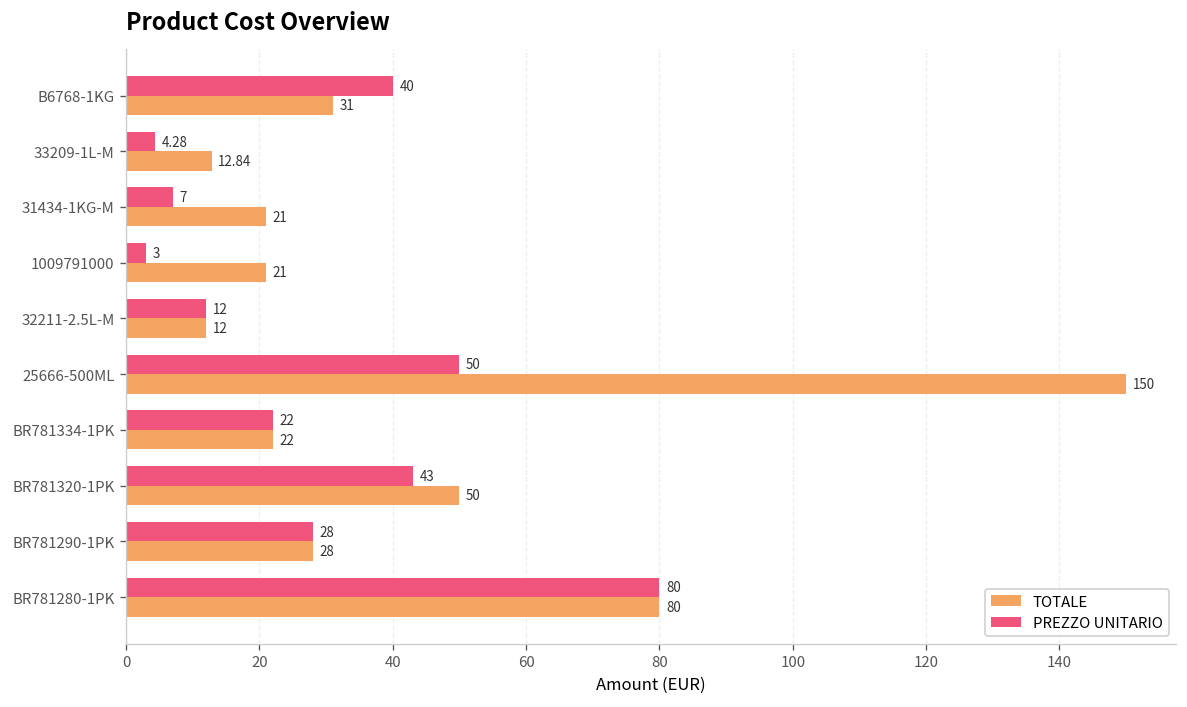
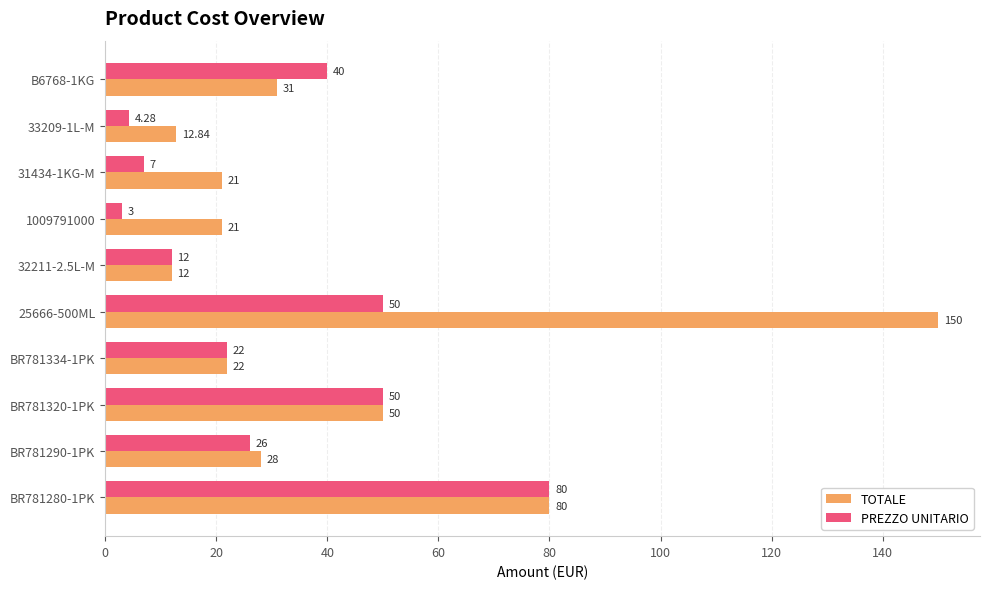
PREZZO UNITARIO, BR781320-1PK: 43 -> 50
PREZZO UNITARIO, BR781290-1PK: 28 -> 26
